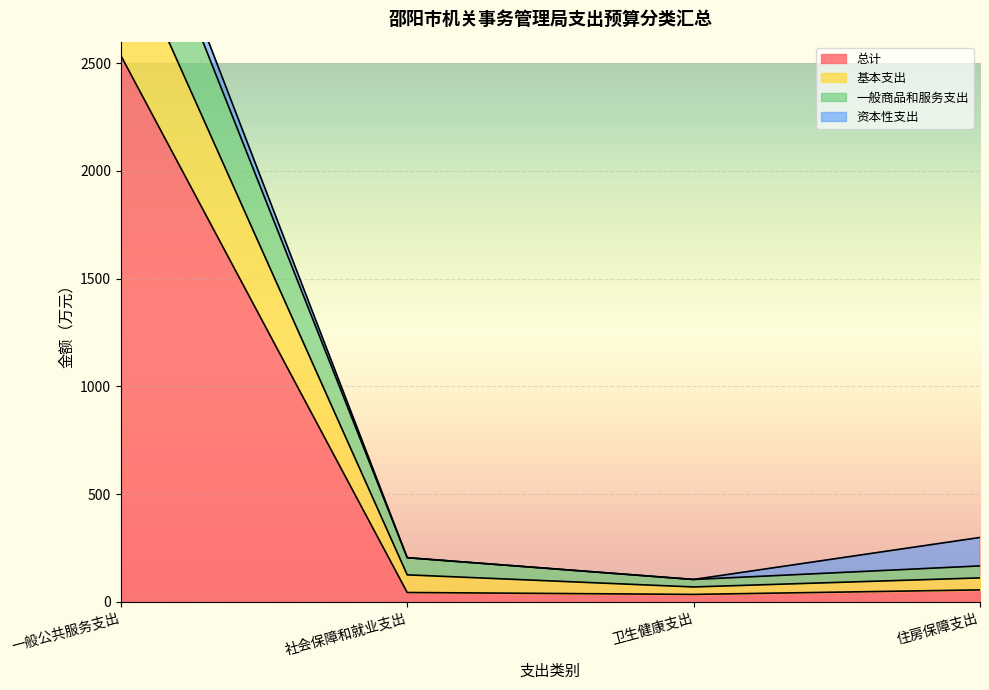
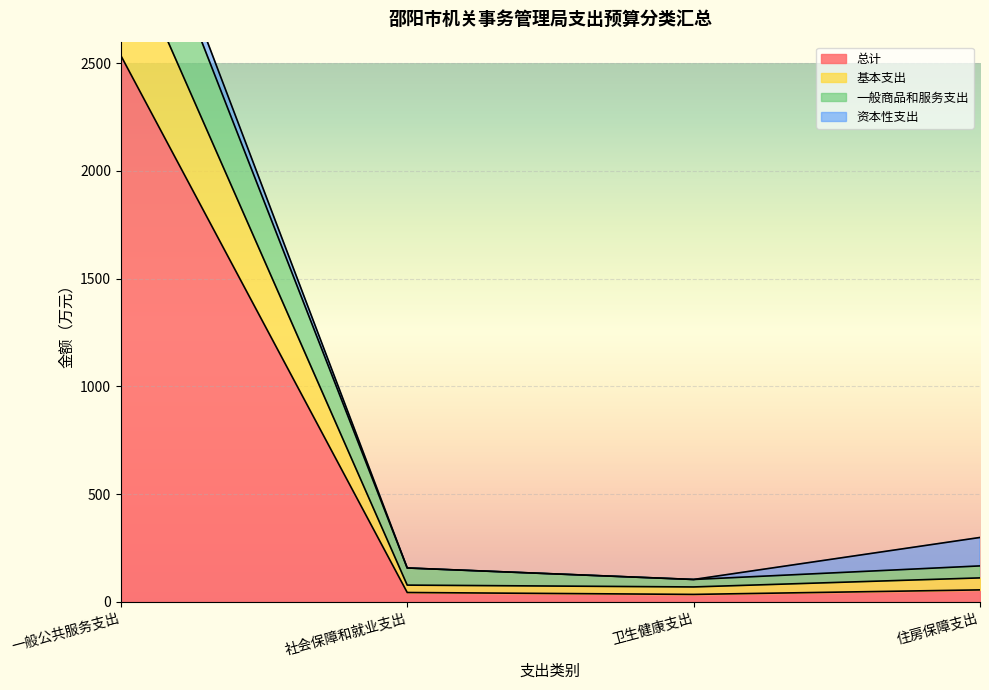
基本支出, 社会保障和就业支出: 80 -> 30
